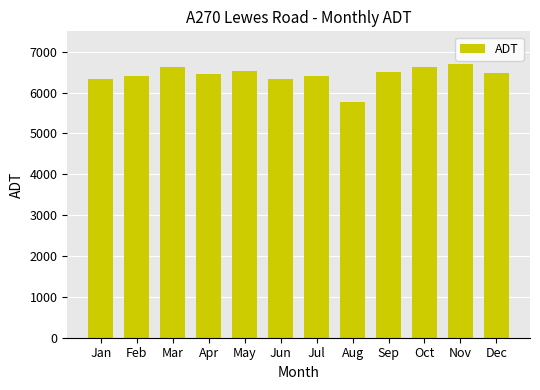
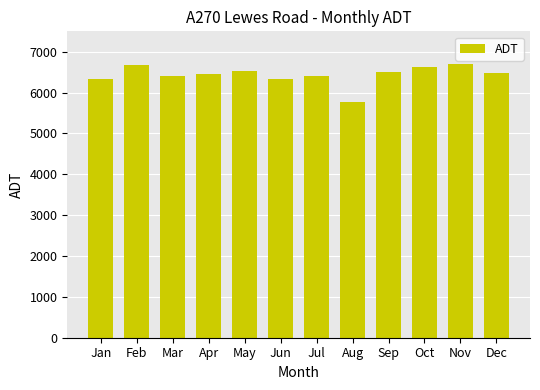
Feb: 6400 -> 6700
Mar: 6600 -> 6400
